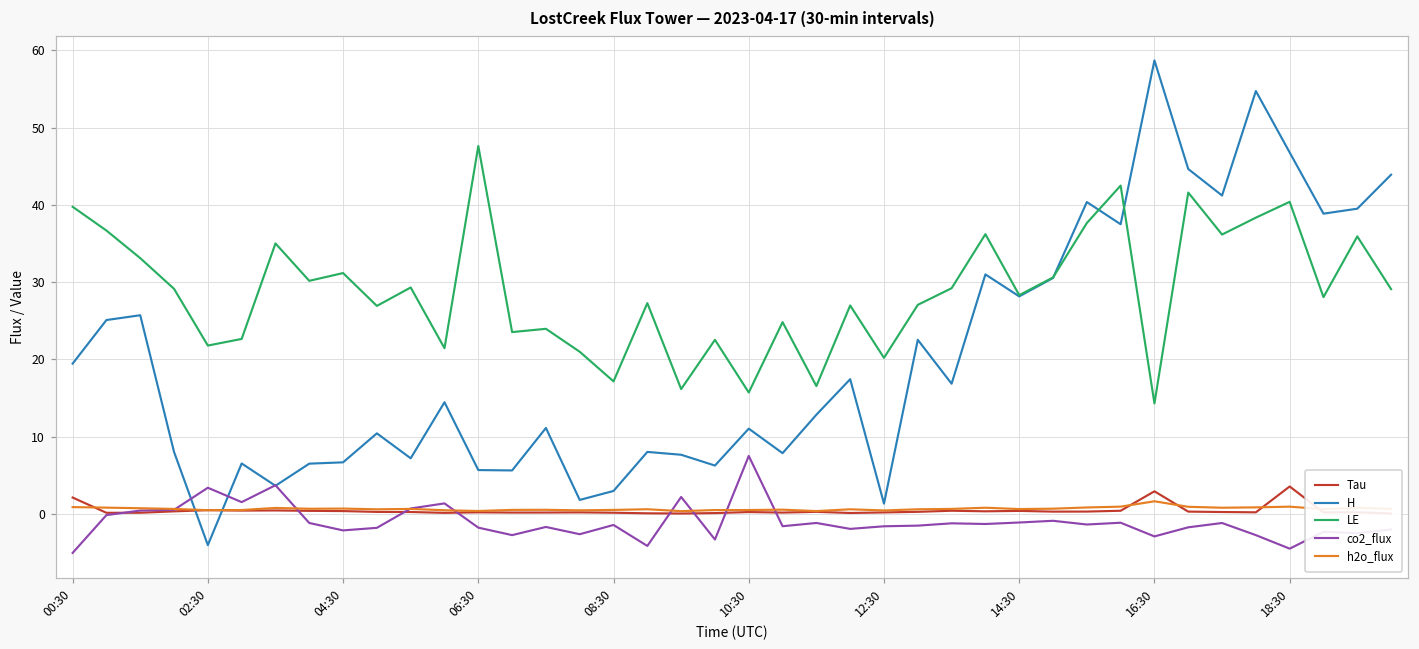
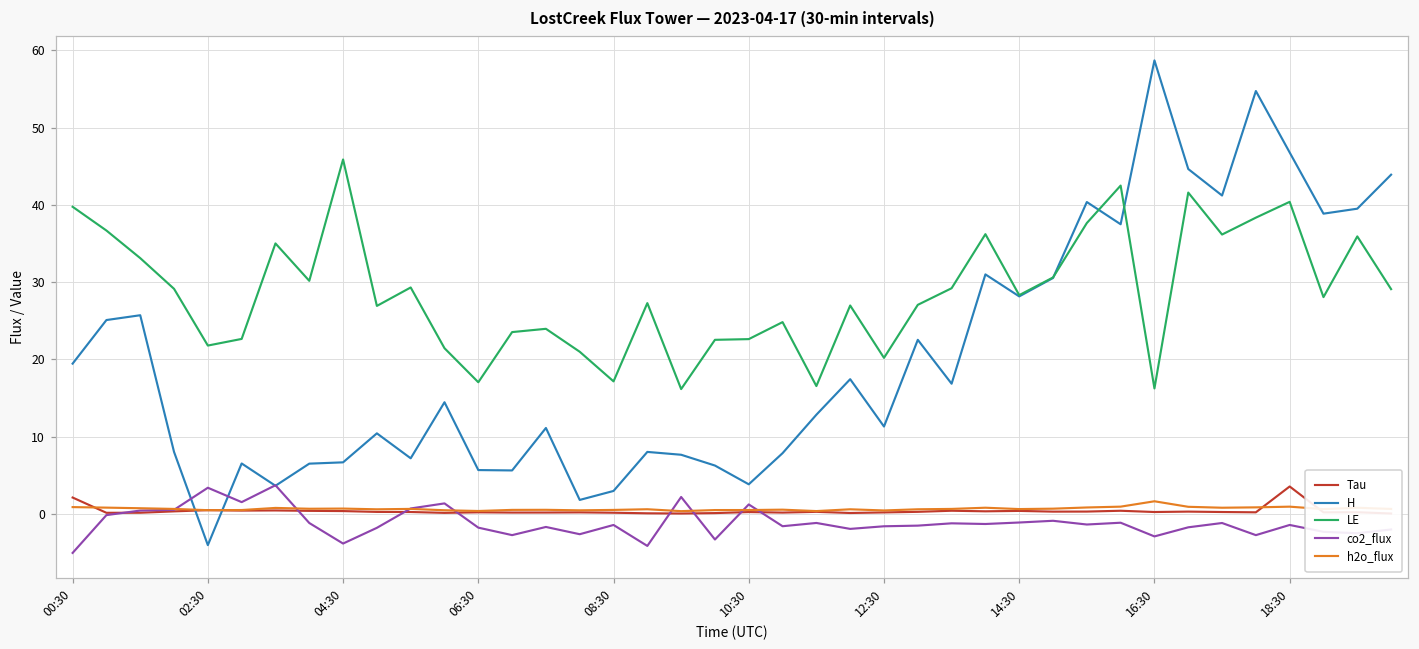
LE, 04:30: 31 -> 46
co2_flux, 04:30: -2 -> -4
LE, 06:30: 48 -> 17
H, 10:30: 11 -> 4
LE, 10:30: 16 -> 23
co2_flux, 10:30: 8 -> 1
H, 12:30: 1 -> 11
Tau, 16:30: 3 -> 0
LE, 16:30: 14 -> 16
co2_flux, 18:30: -4 -> -1
